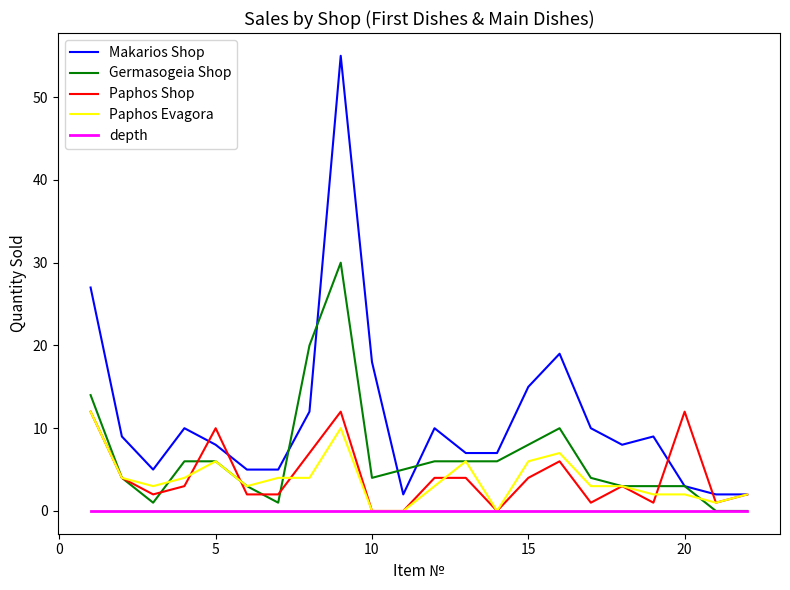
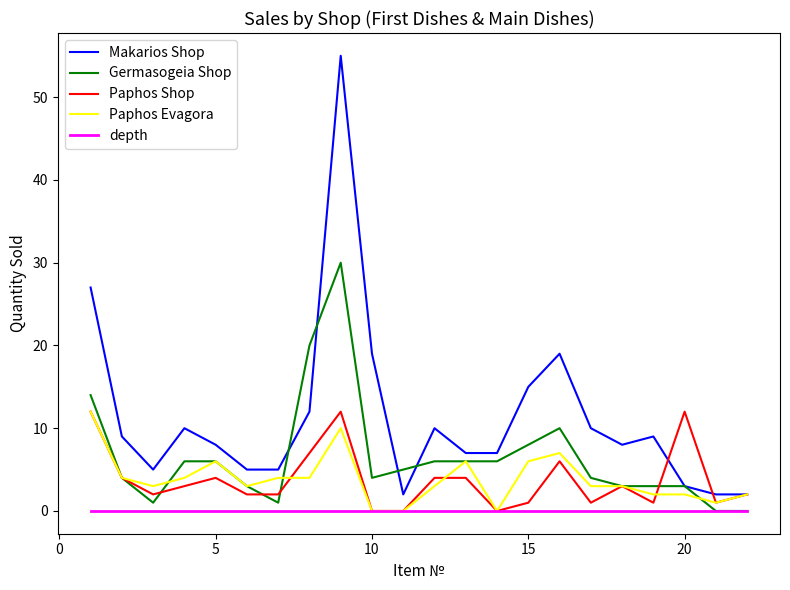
Paphos Shop, 5: 10 -> 4
Makarios Shop, 10: 18 -> 19
Paphos Shop, 15: 4 -> 1
